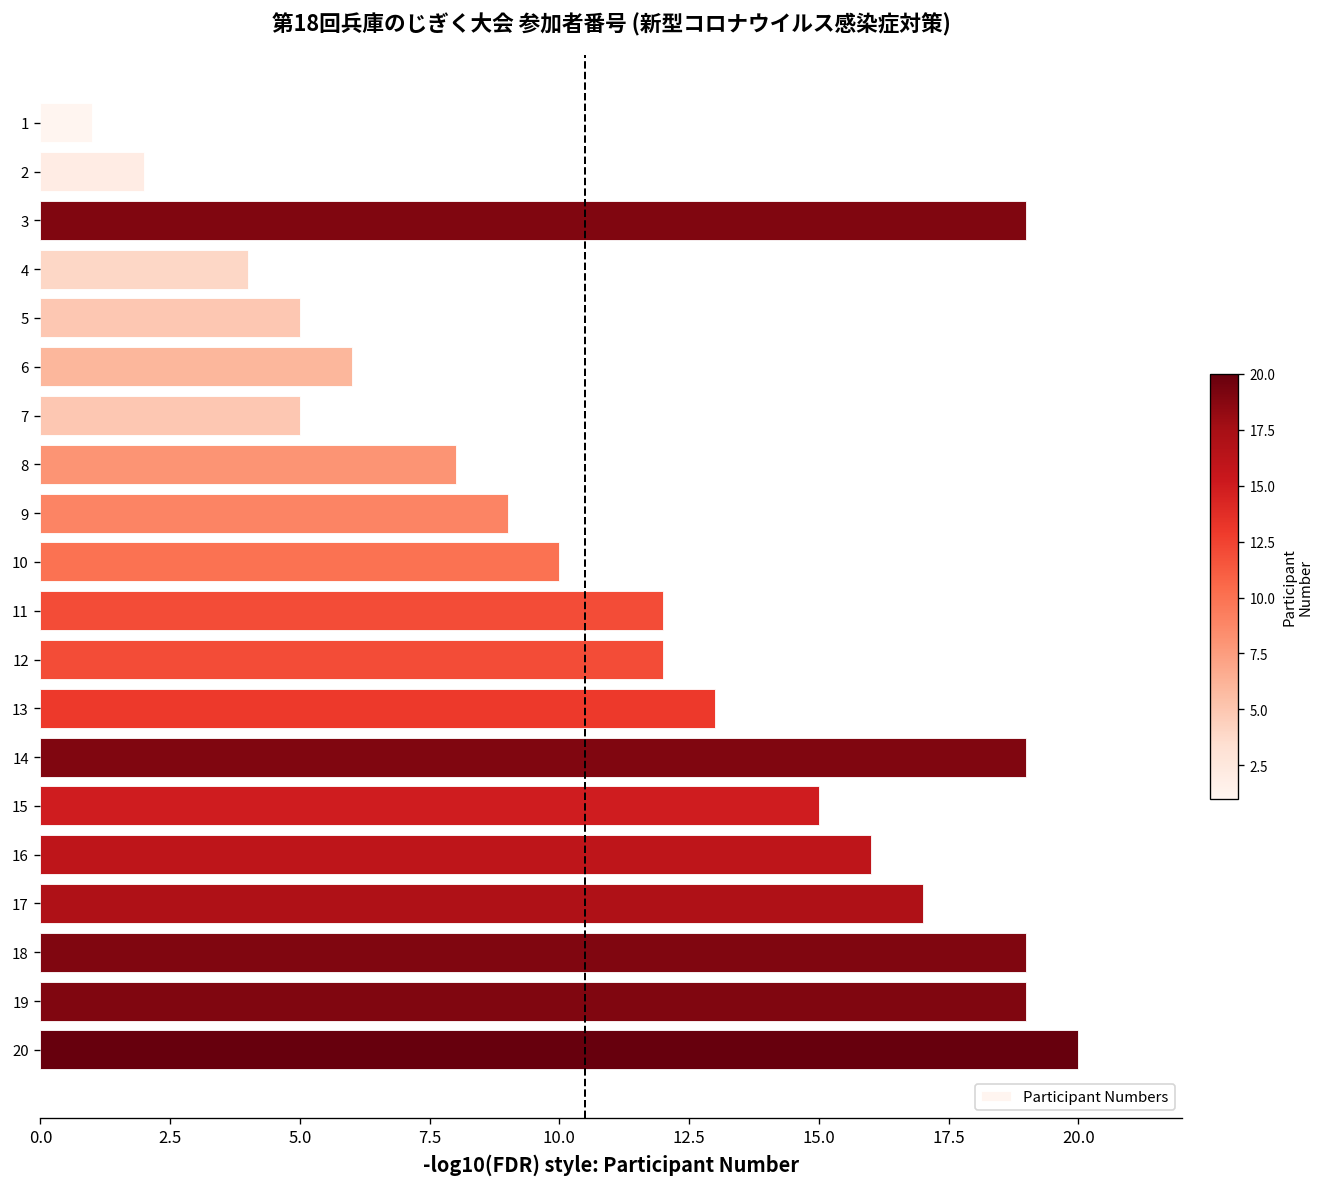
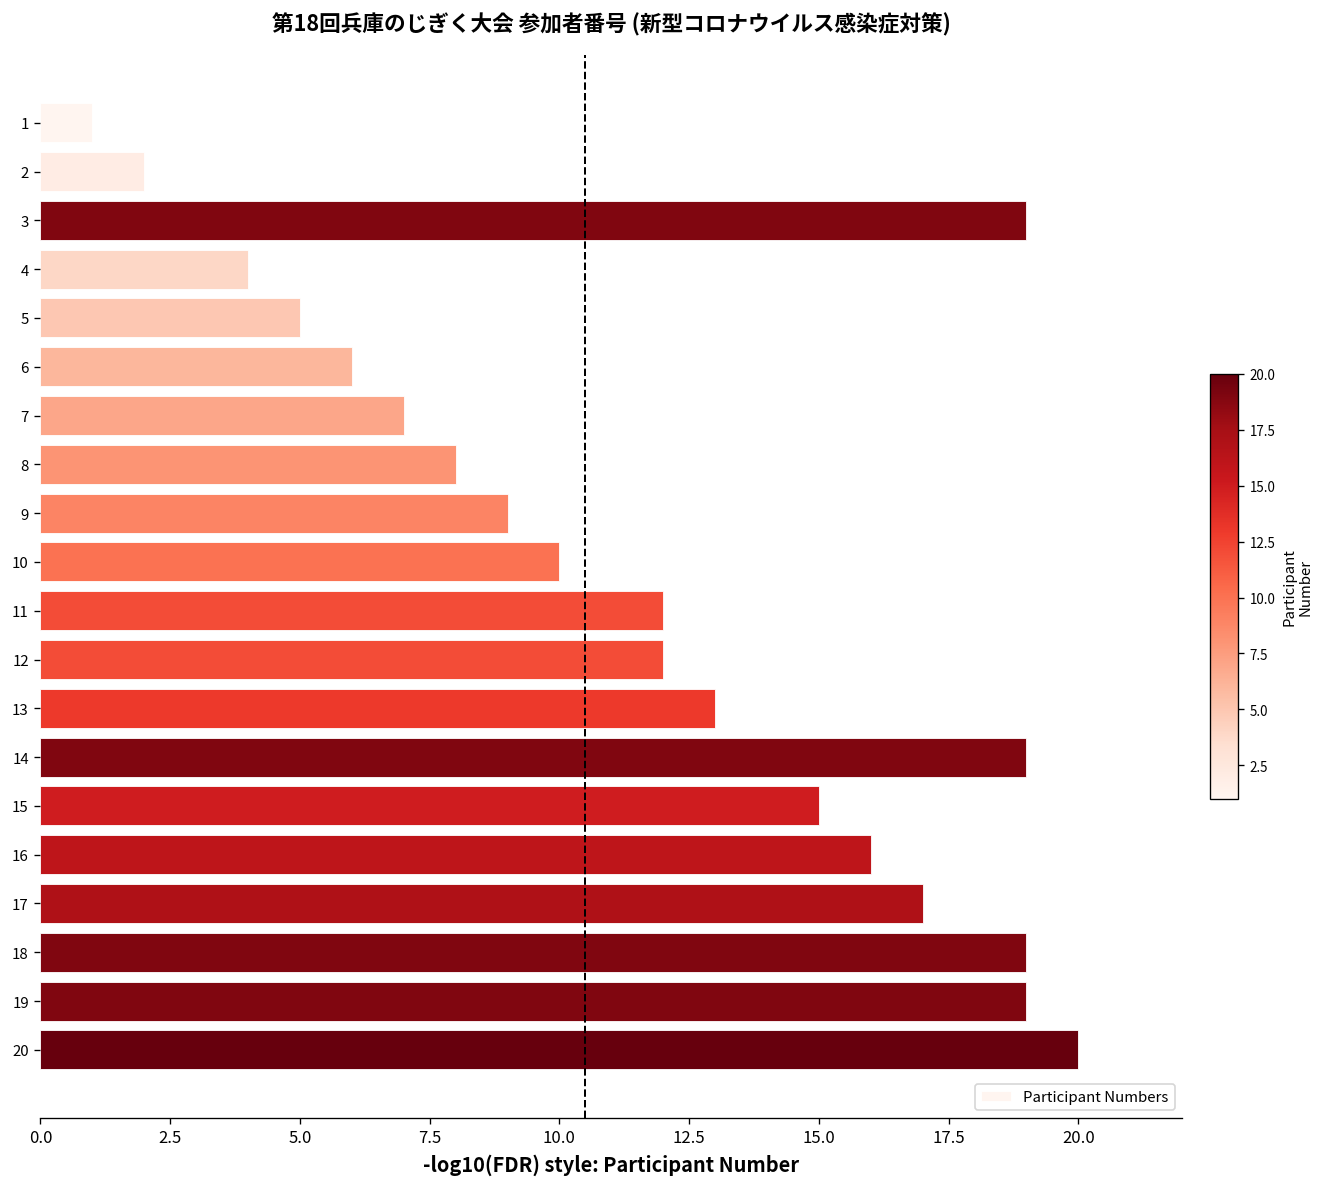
7: 5 -> 7
